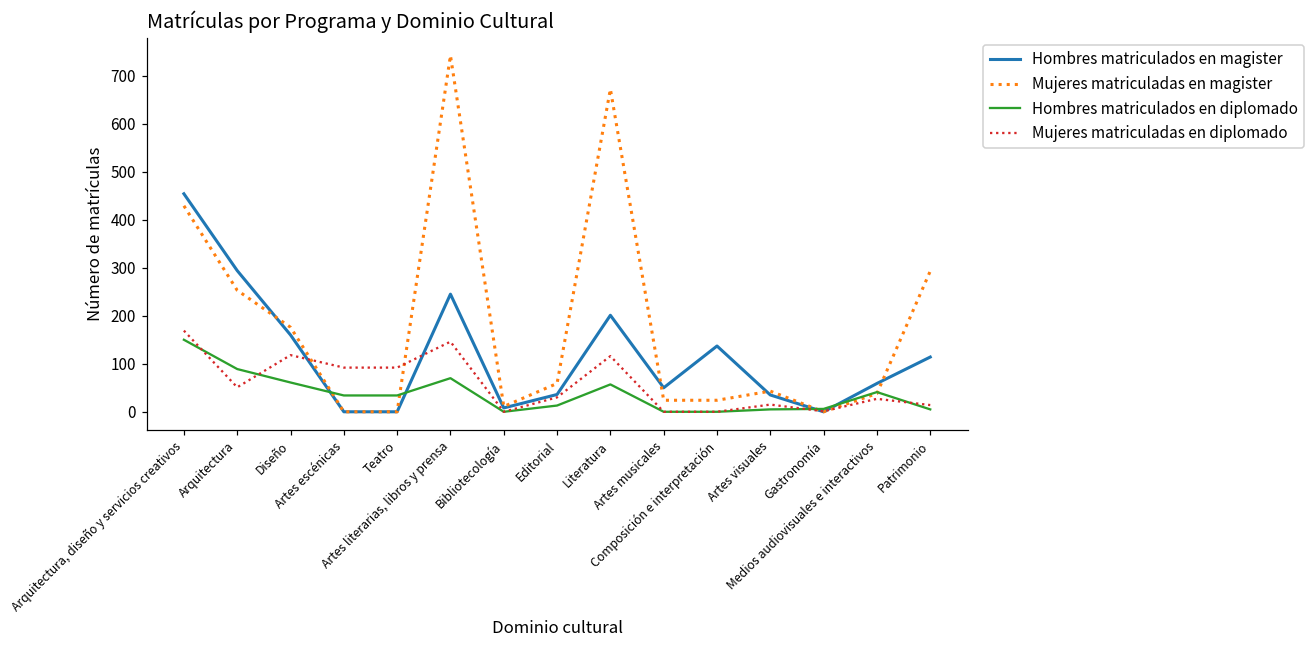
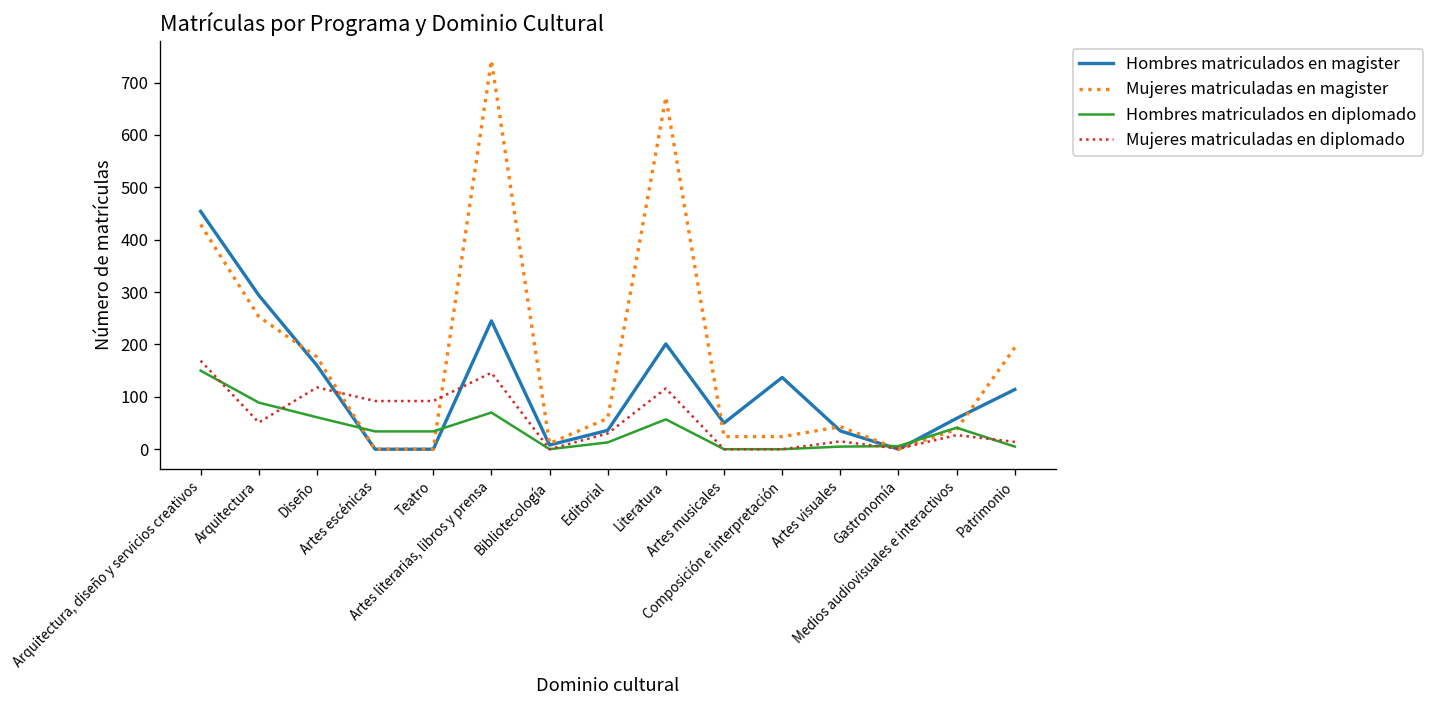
Mujeres matriculadas en magister, Patrimonio: 290 -> 190
